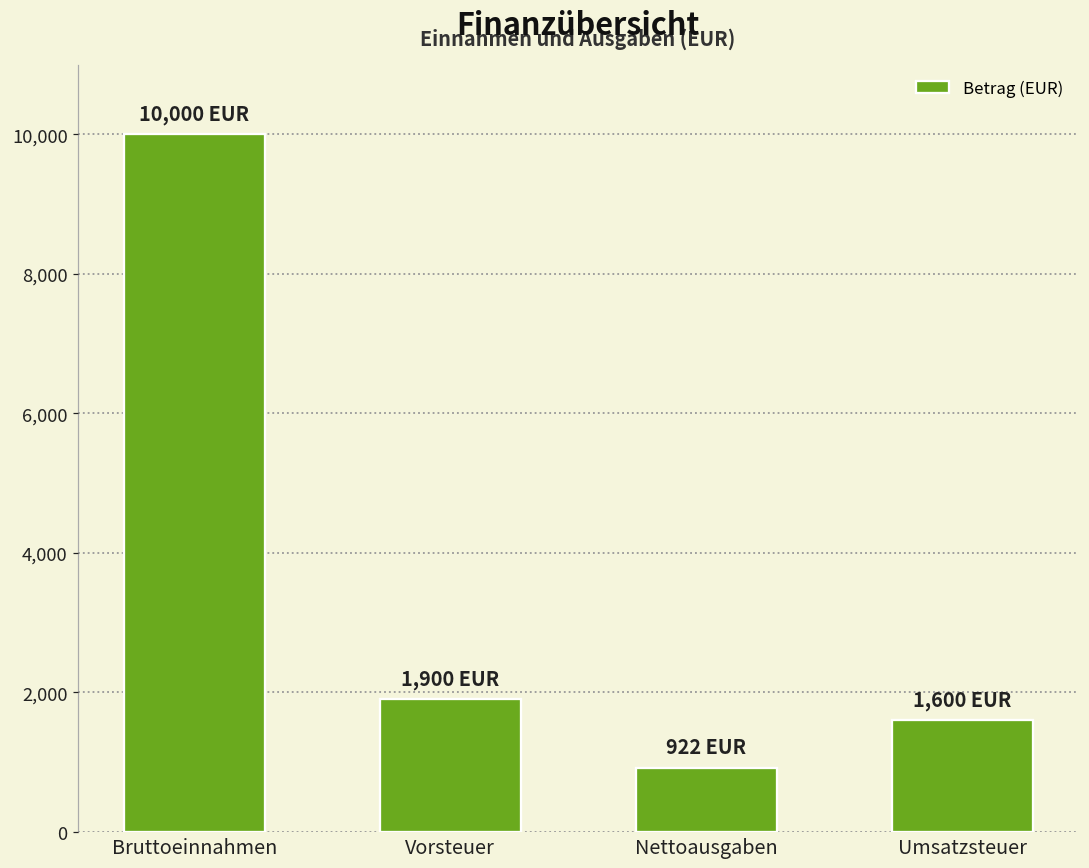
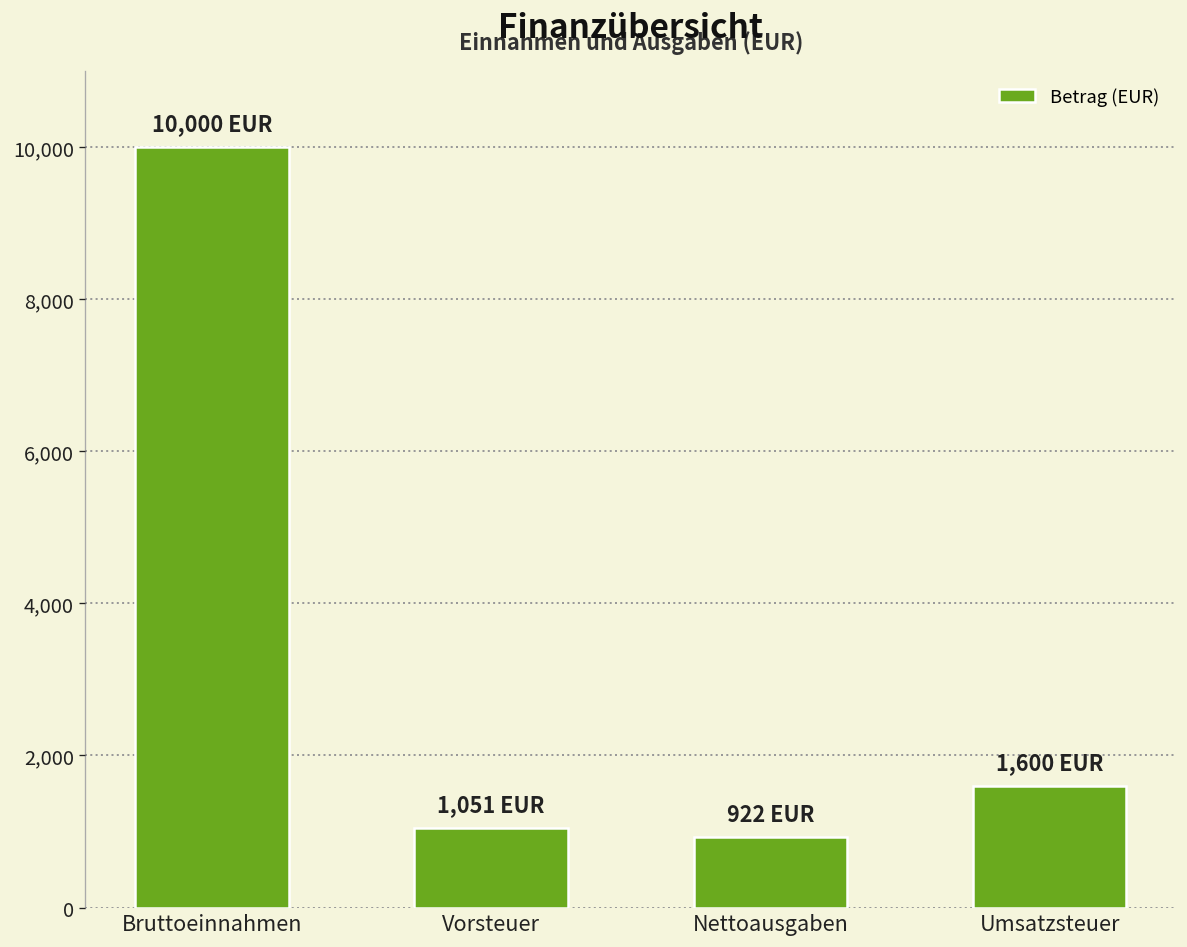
Vorsteuer: 1,900 -> 1,051
